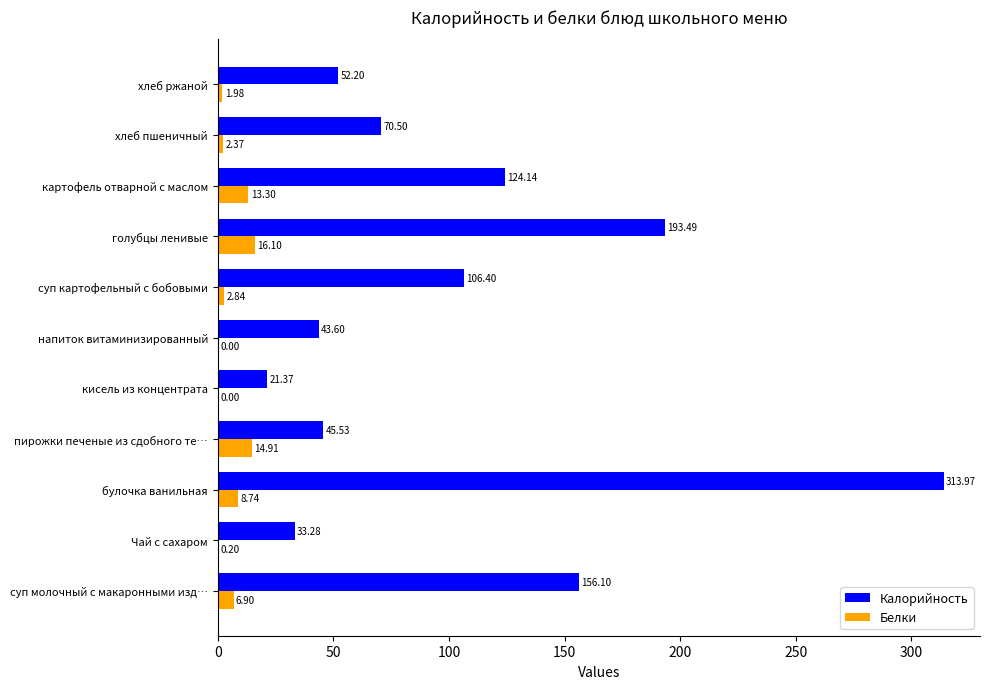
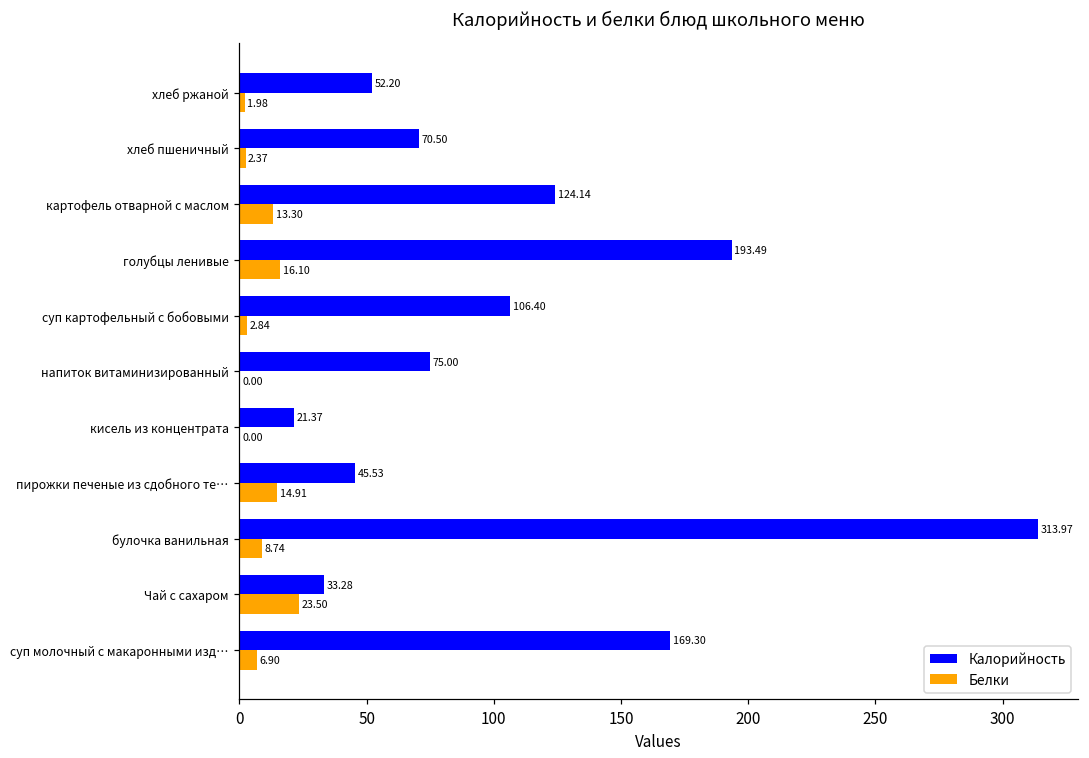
Калорийность, напиток витаминизированный: 43.60 -> 75.00
Белки, Чай с сахаром: 0.20 -> 23.50
Калорийность, суп молочный с макаронными изд…: 156.10 -> 169.30
